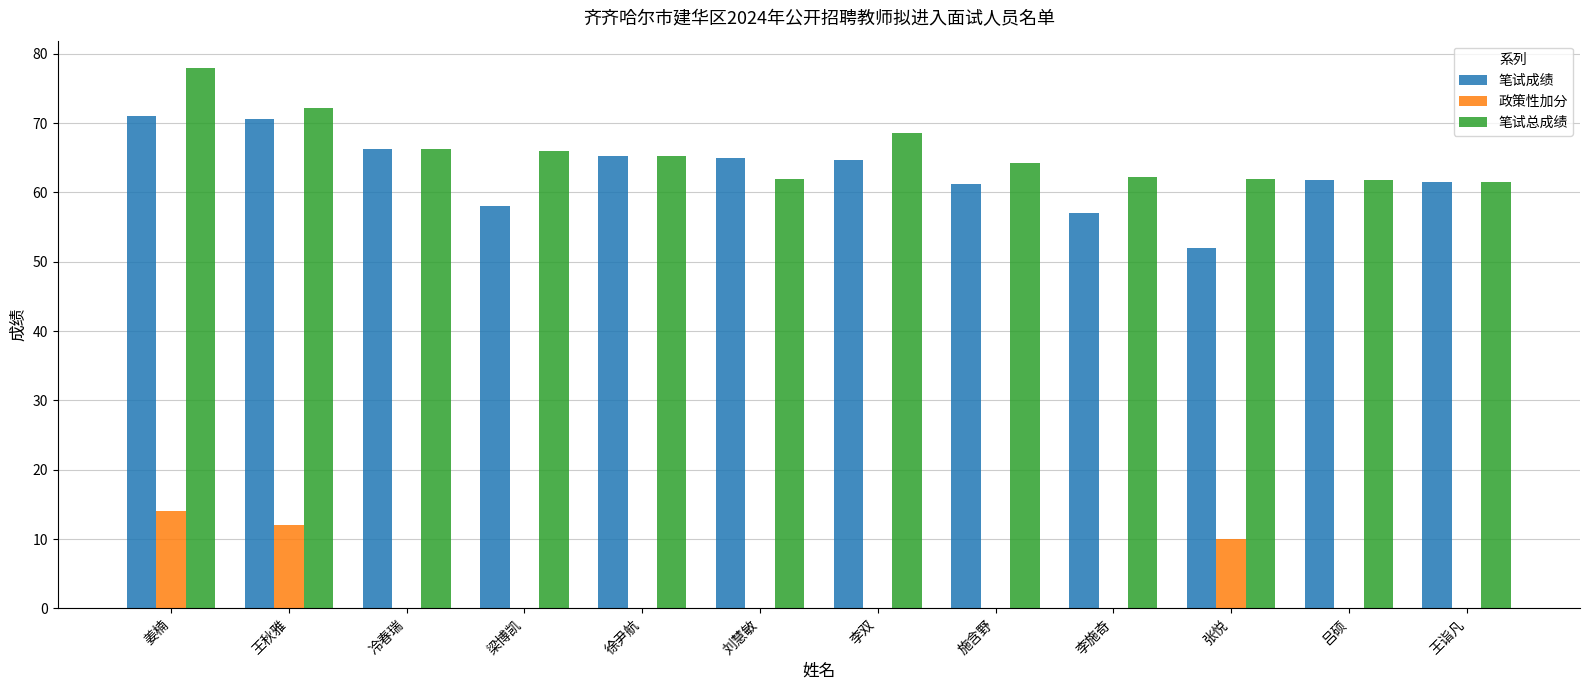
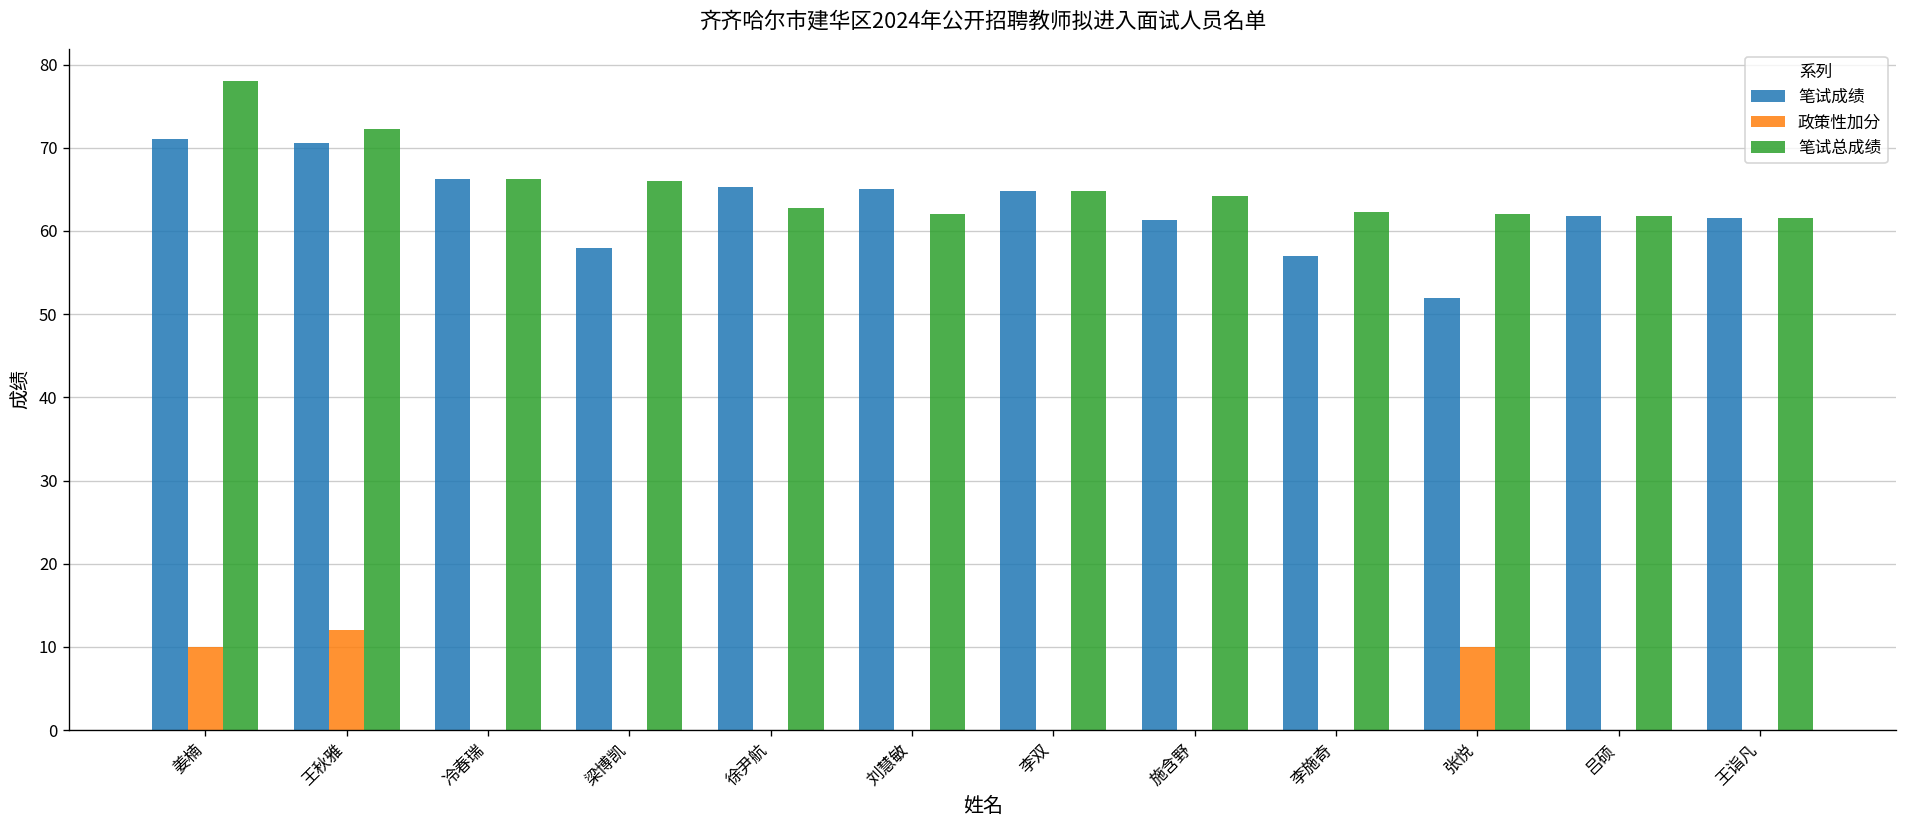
政策性加分, 姜楠: 14 -> 10
笔试总成绩, 徐尹航: 65 -> 63
笔试总成绩, 李双: 69 -> 65
